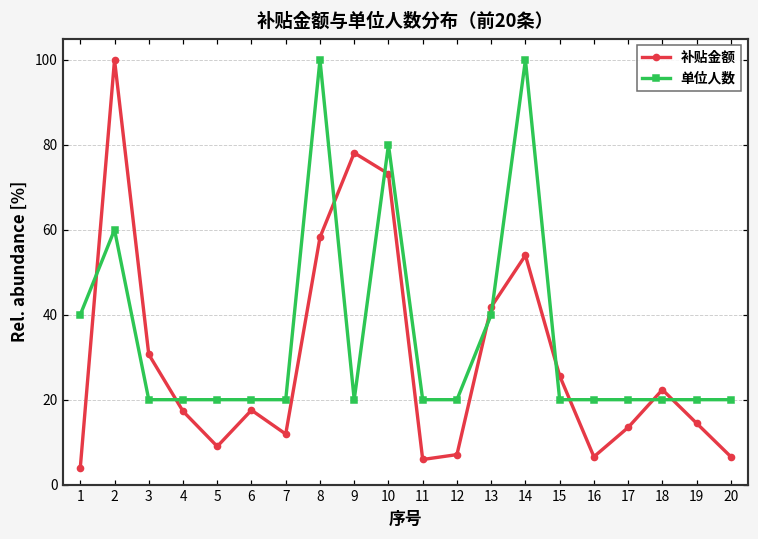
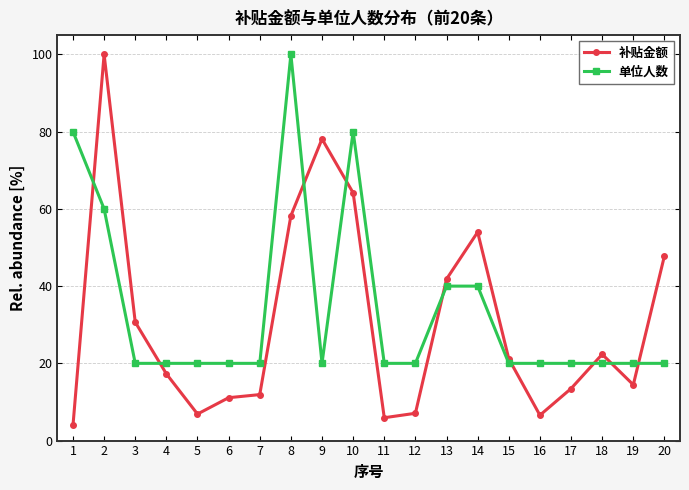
单位人数, 1: 40 -> 80
补贴金额, 5: 9 -> 7
补贴金额, 6: 18 -> 11
补贴金额, 10: 73 -> 64
单位人数, 14: 100 -> 40
补贴金额, 15: 26 -> 21
补贴金额, 20: 7 -> 48
